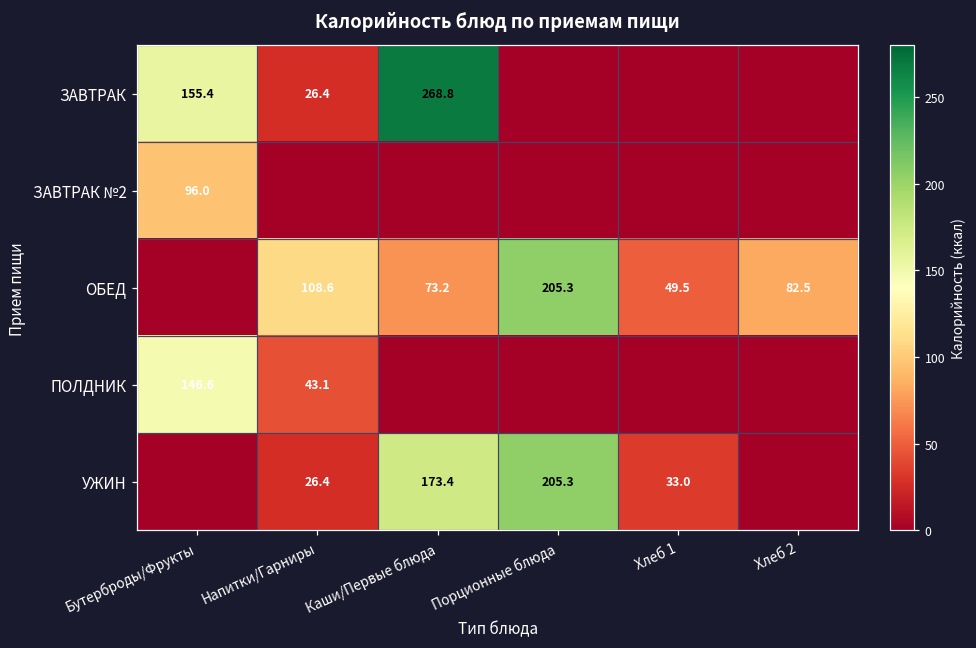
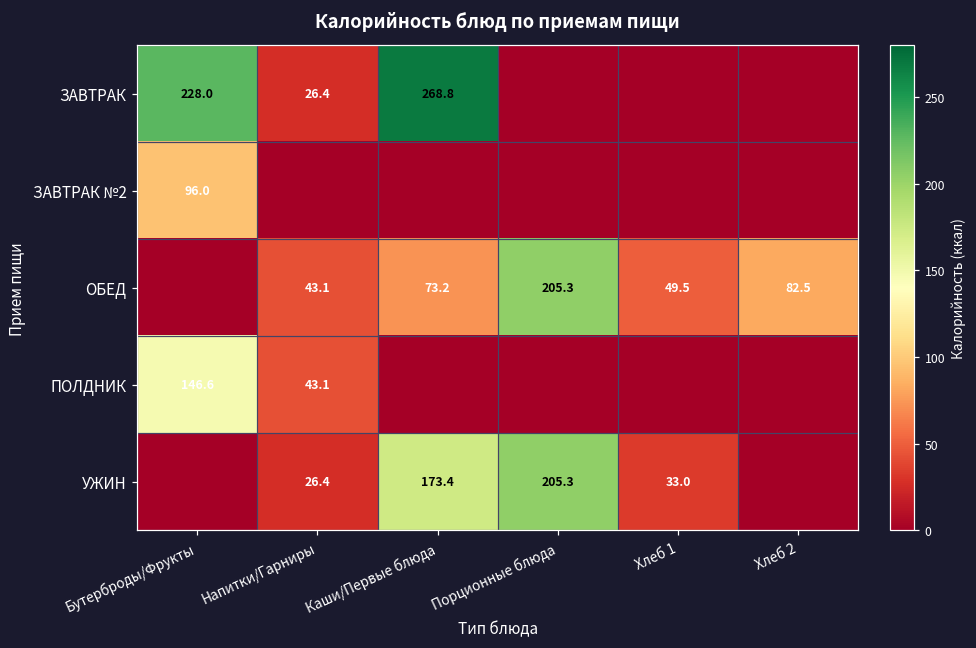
ЗАВТРАК, Бутерброды/Фрукты: 155.4 -> 228.0
ОБЕД, Напитки/Гарниры: 108.6 -> 43.1
